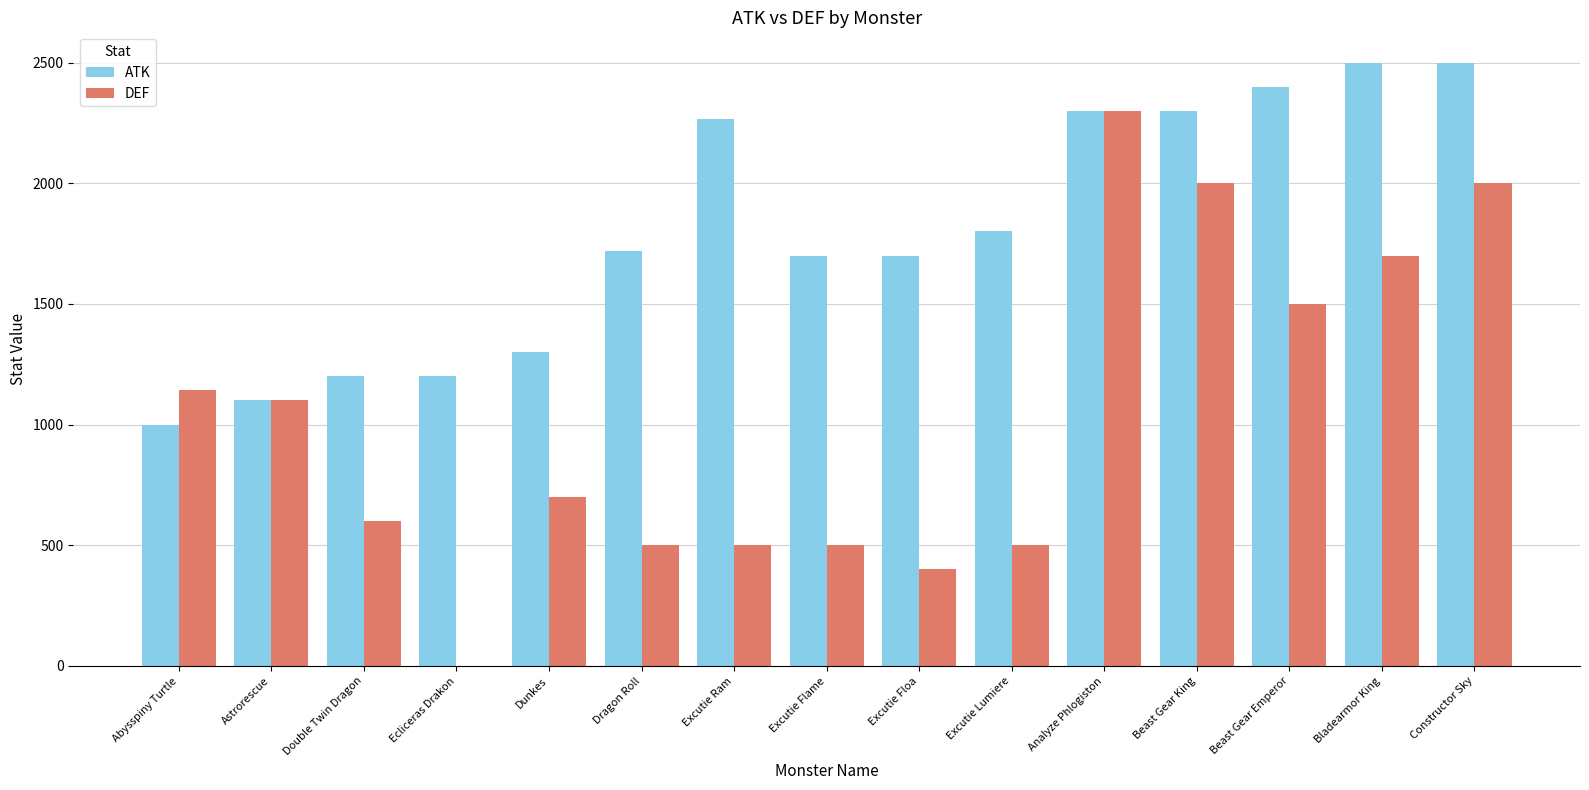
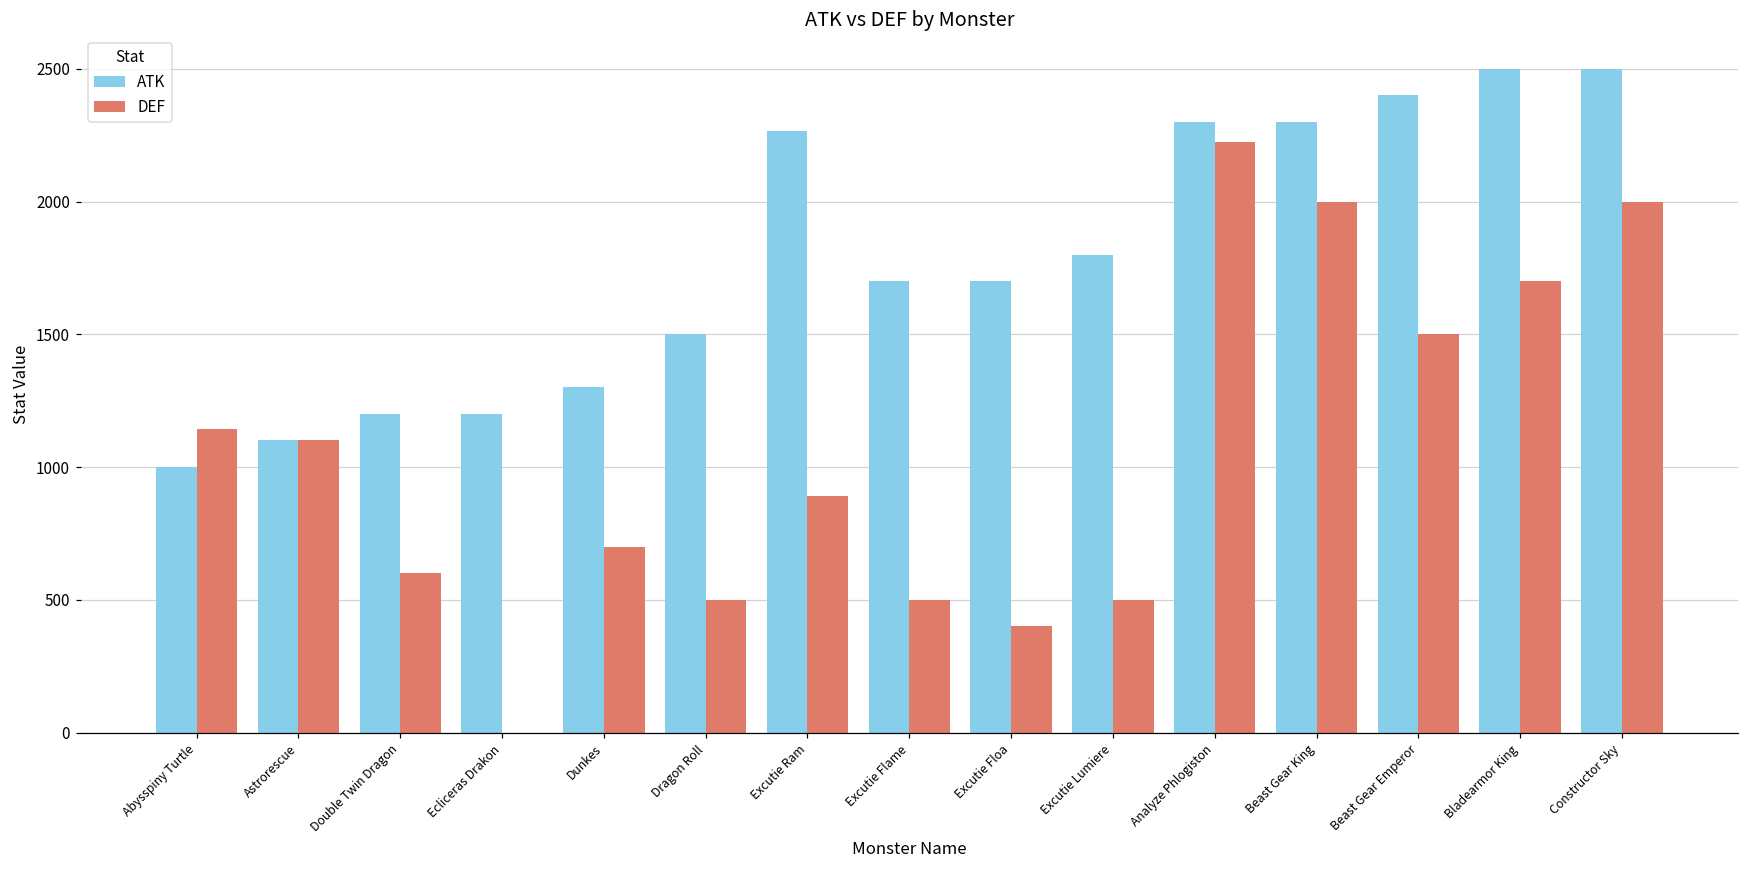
ATK, Dragon Roll: 1720 -> 1500
DEF, Excutie Ram: 500 -> 890
DEF, Analyze Phlogiston: 2300 -> 2220
